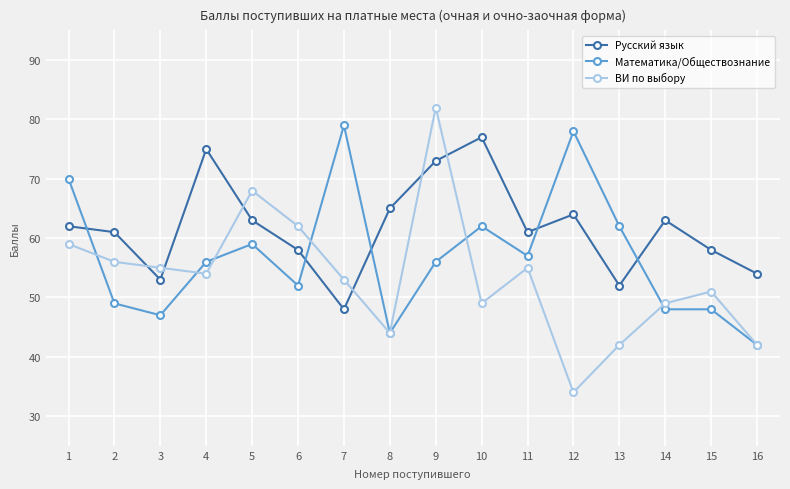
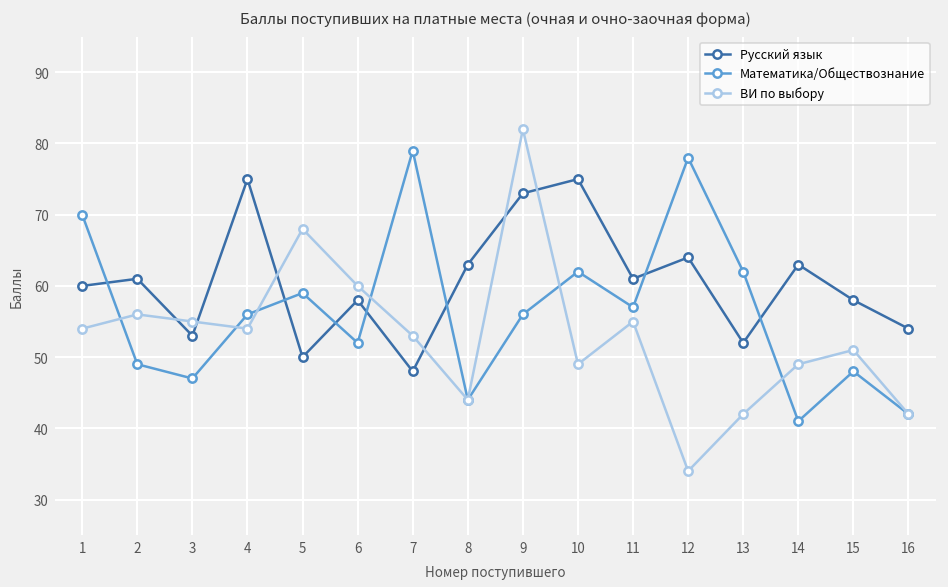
Русский язык, 1: 62 -> 60
ВИ по выбору, 1: 59 -> 54
Русский язык, 5: 63 -> 50
ВИ по выбору, 6: 62 -> 60
Русский язык, 8: 65 -> 63
Русский язык, 10: 77 -> 75
Математика/Обществознание, 14: 48 -> 41
